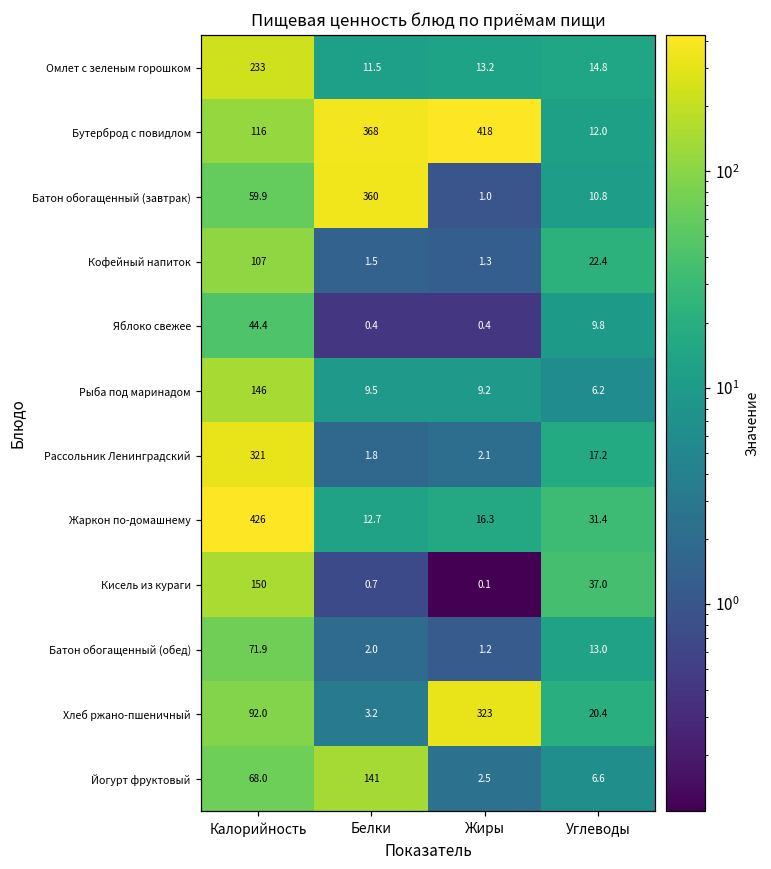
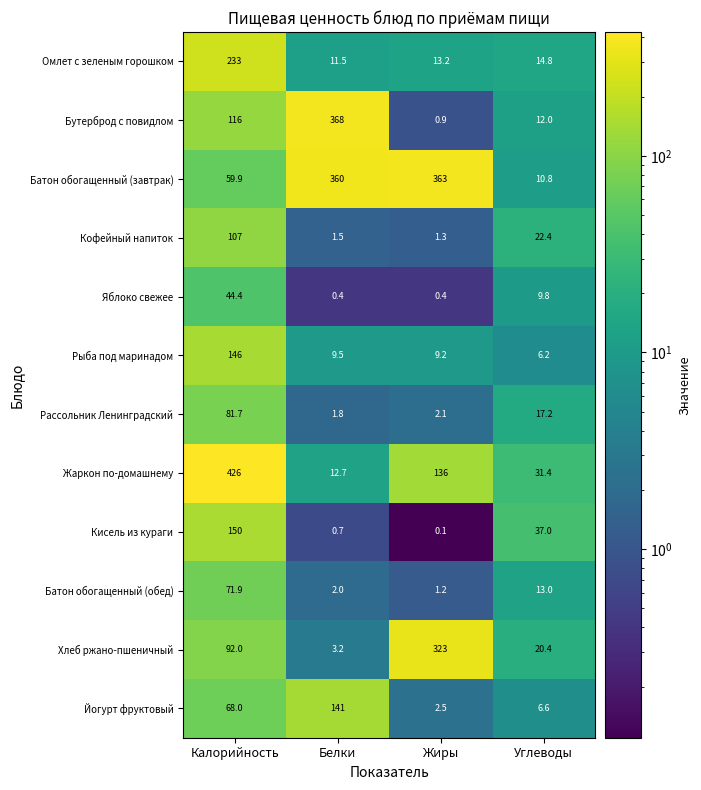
Бутерброд с повидлом, Жиры: 418 -> 0.9
Батон обогащенный (завтрак), Жиры: 1.0 -> 363
Рассольник Ленинградский, Калорийность: 321 -> 81.7
Жаркон по-домашнему, Жиры: 16.3 -> 136
